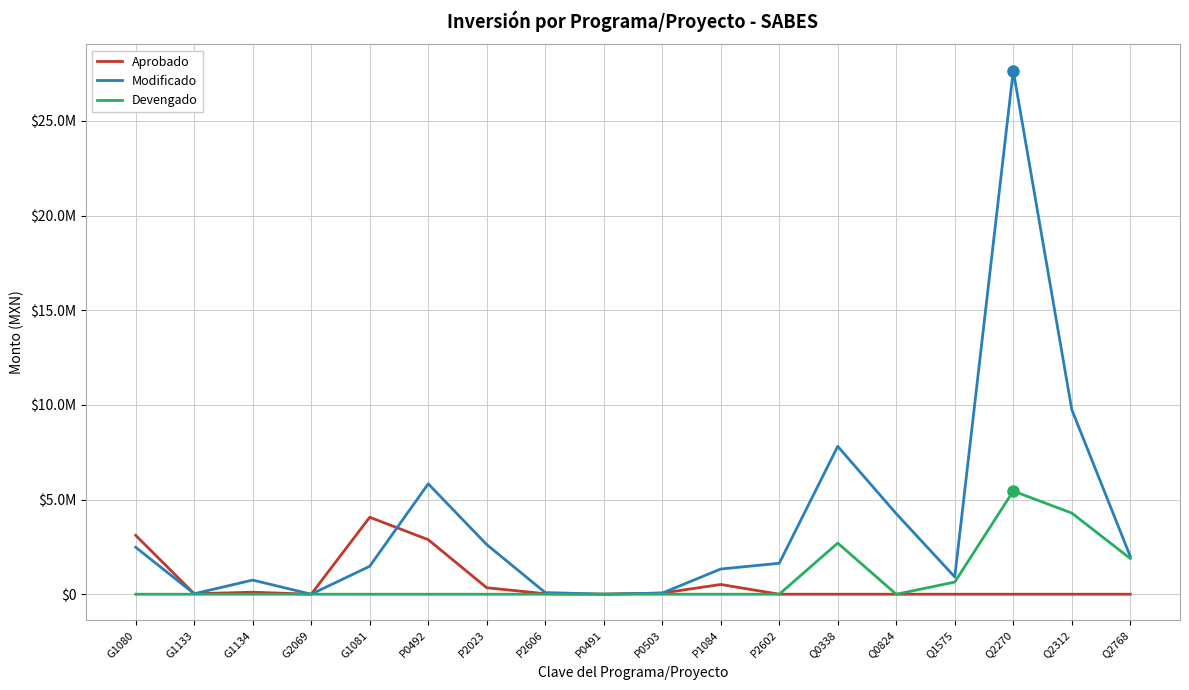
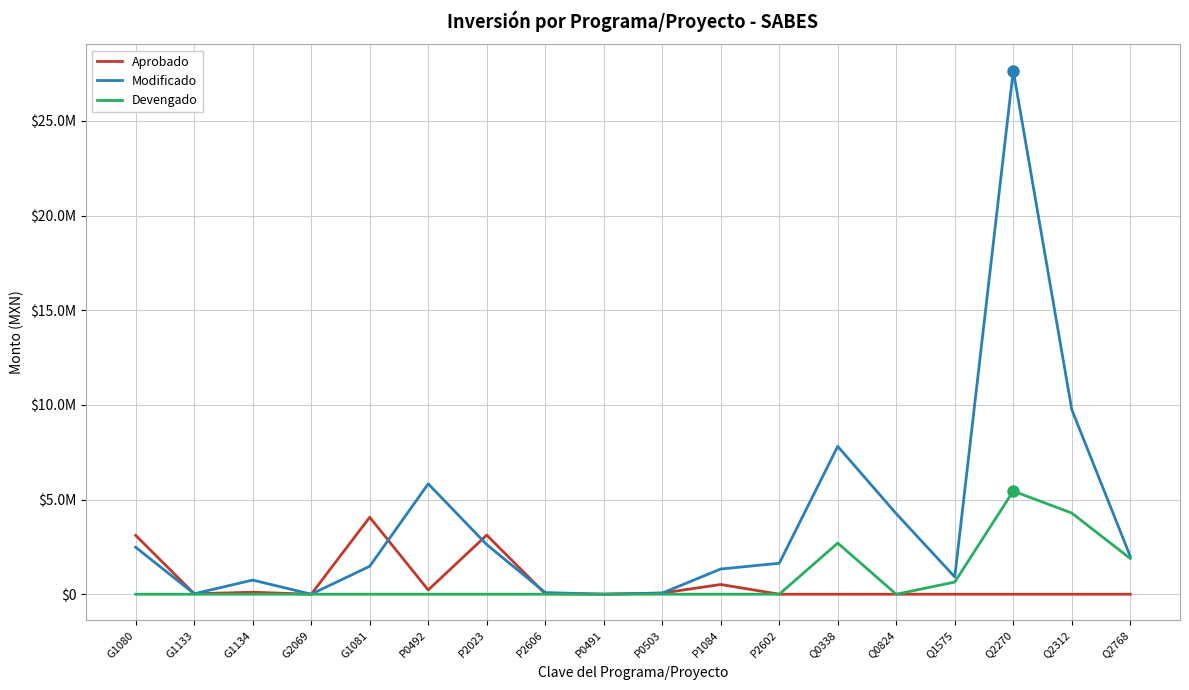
Aprobado, P0492: $2900000 -> $200000
Aprobado, P2023: $300000 -> $3100000
